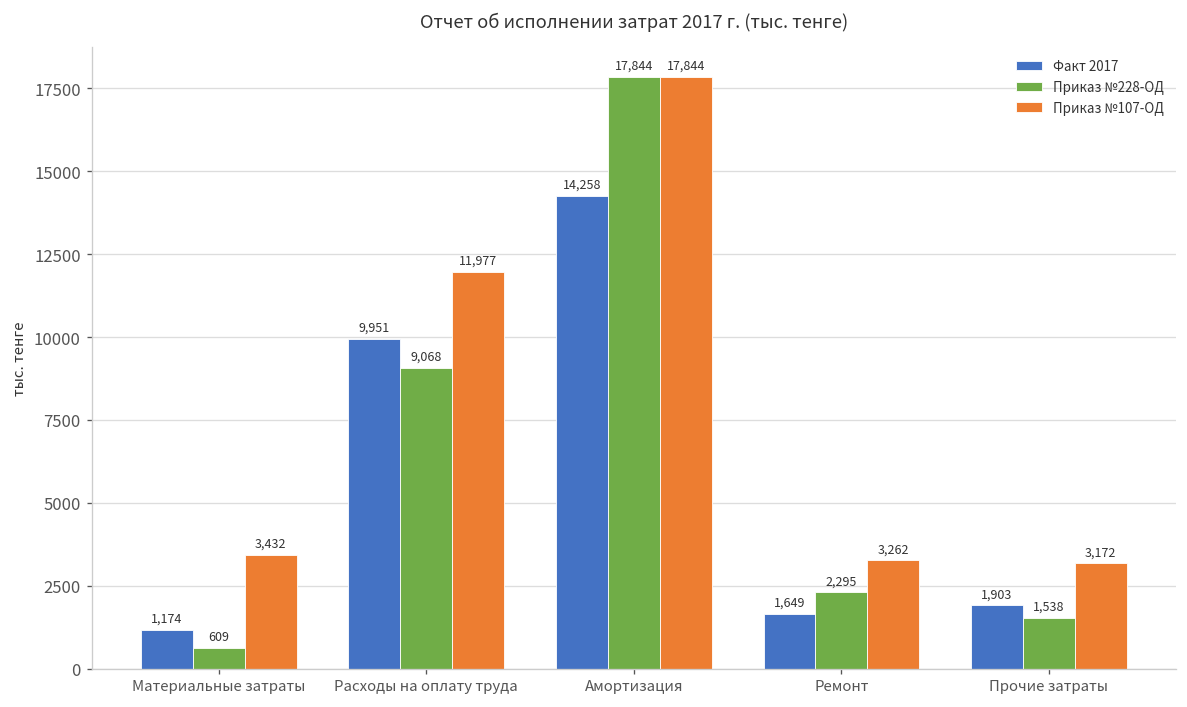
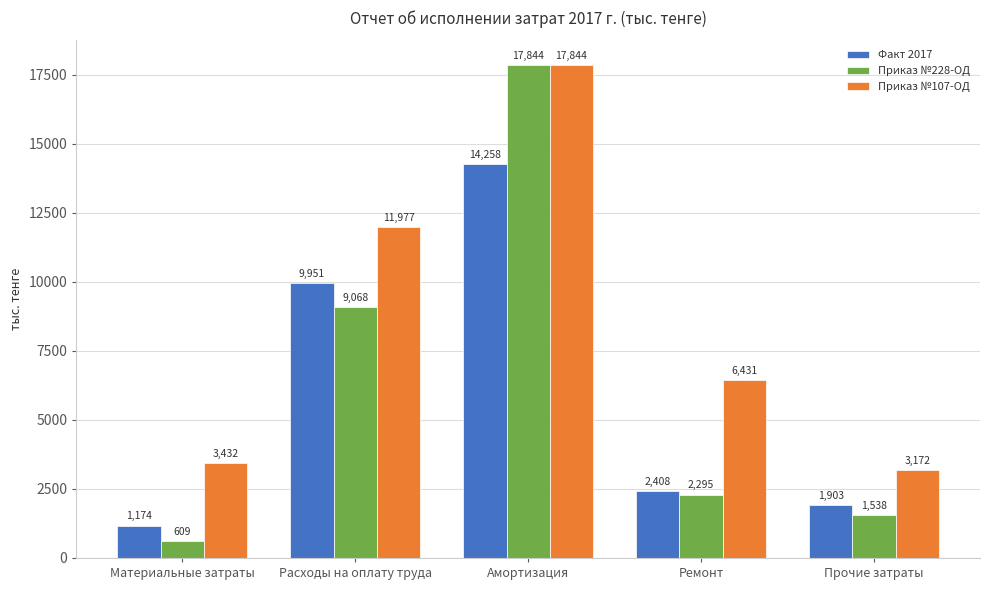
Факт 2017, Ремонт: 1,649 -> 2,408
Приказ №107-ОД, Ремонт: 3,262 -> 6,431
